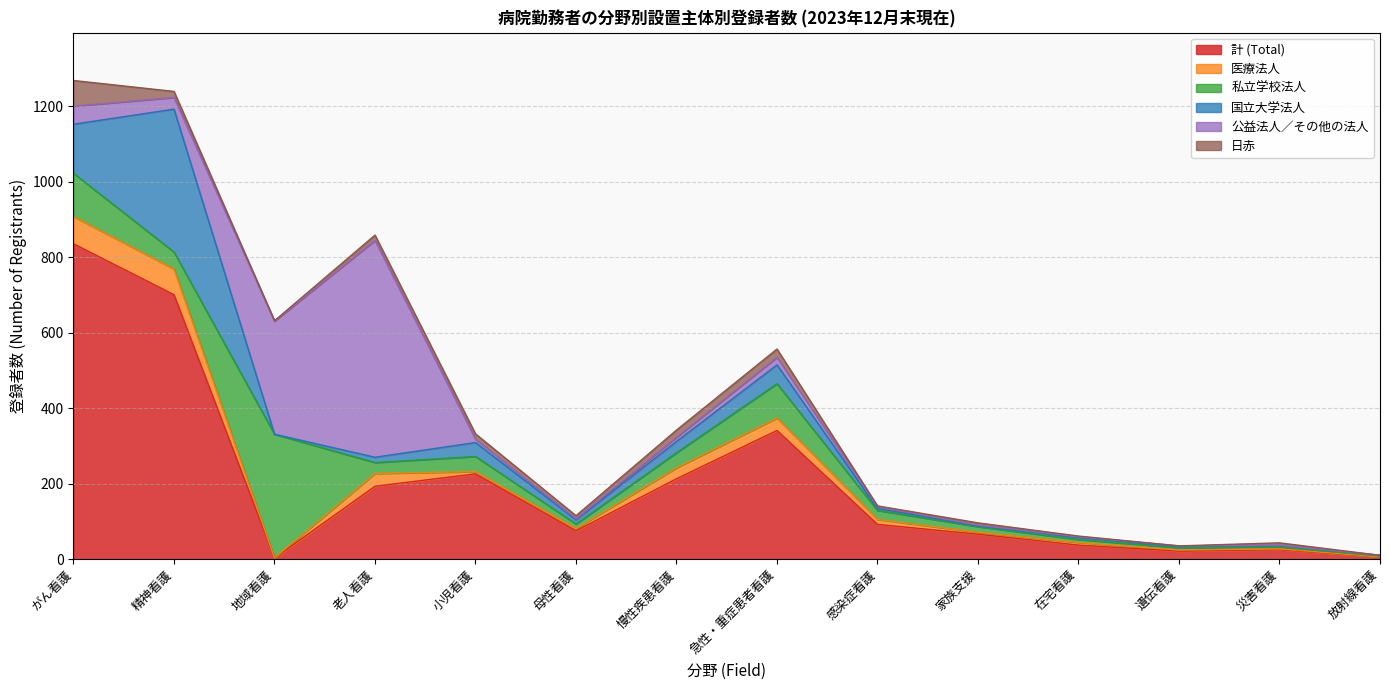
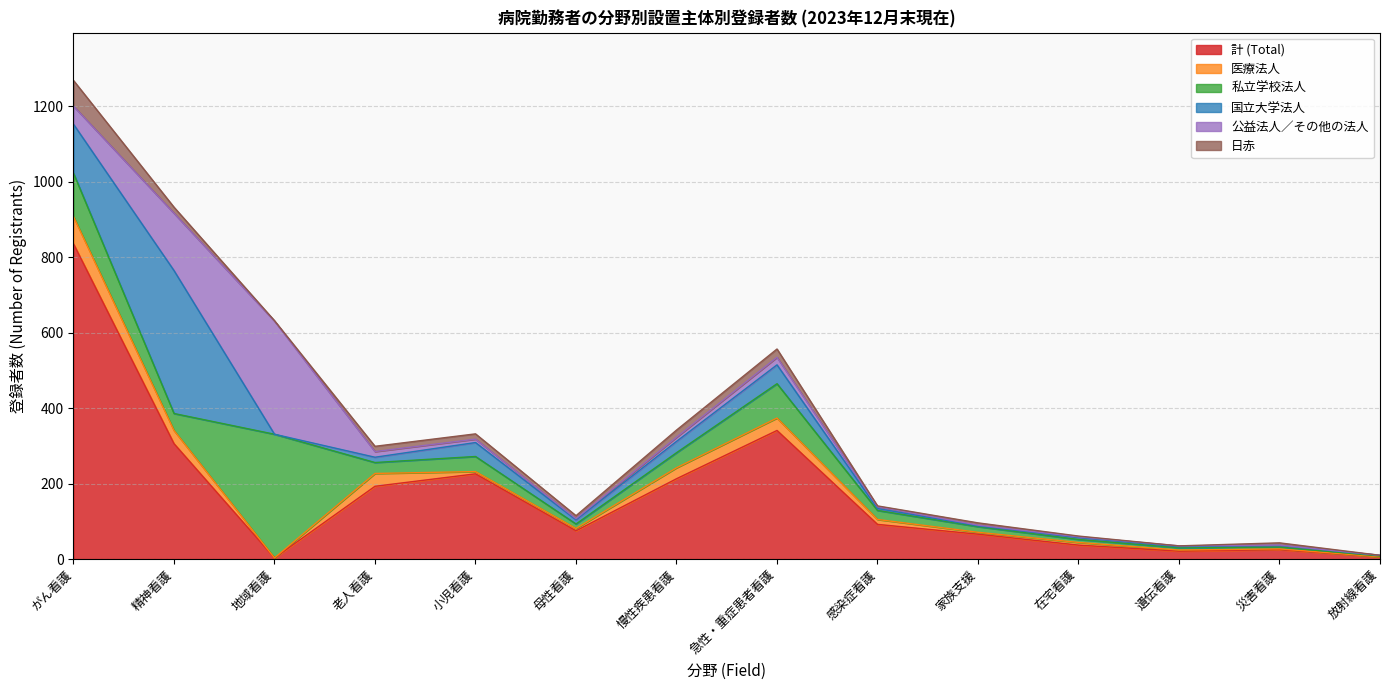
計 (Total), 精神看護: 700 -> 310
医療法人, 精神看護: 70 -> 40
公益法人／その他の法人, 精神看護: 30 -> 150
公益法人／その他の法人, 老人看護: 580 -> 20
